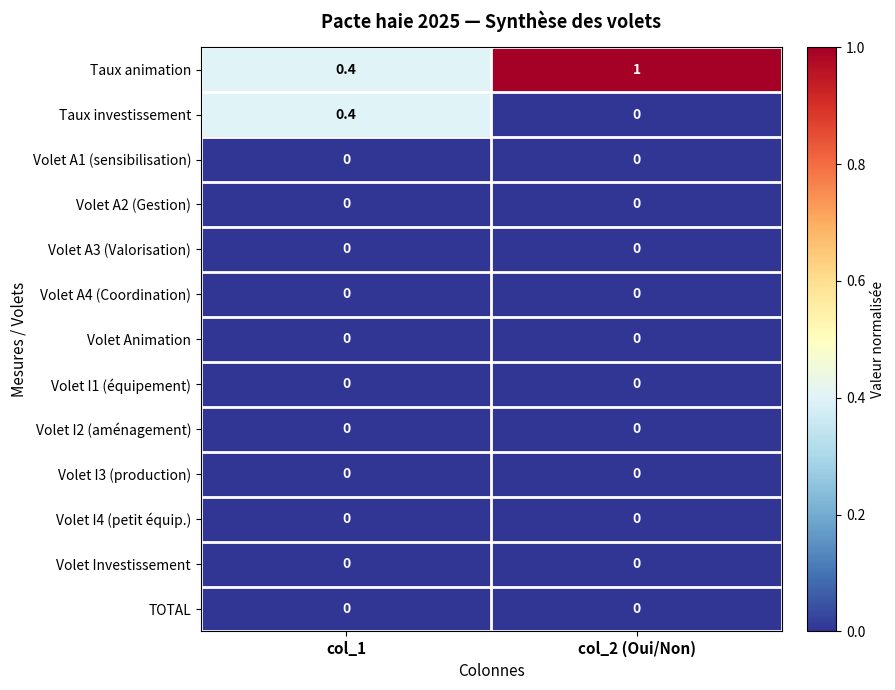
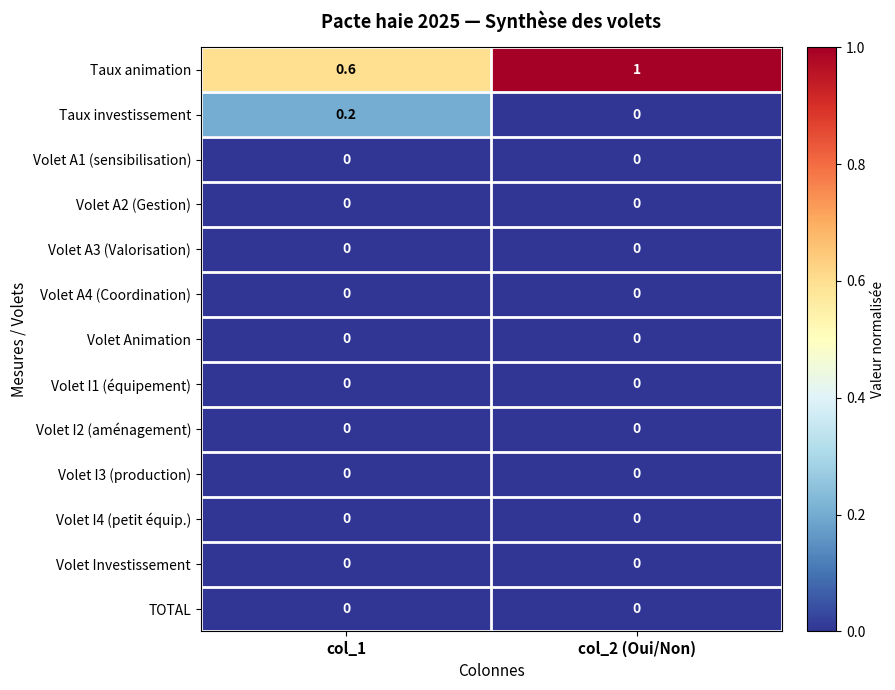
Taux animation, col_1: 0.4 -> 0.6
Taux investissement, col_1: 0.4 -> 0.2
